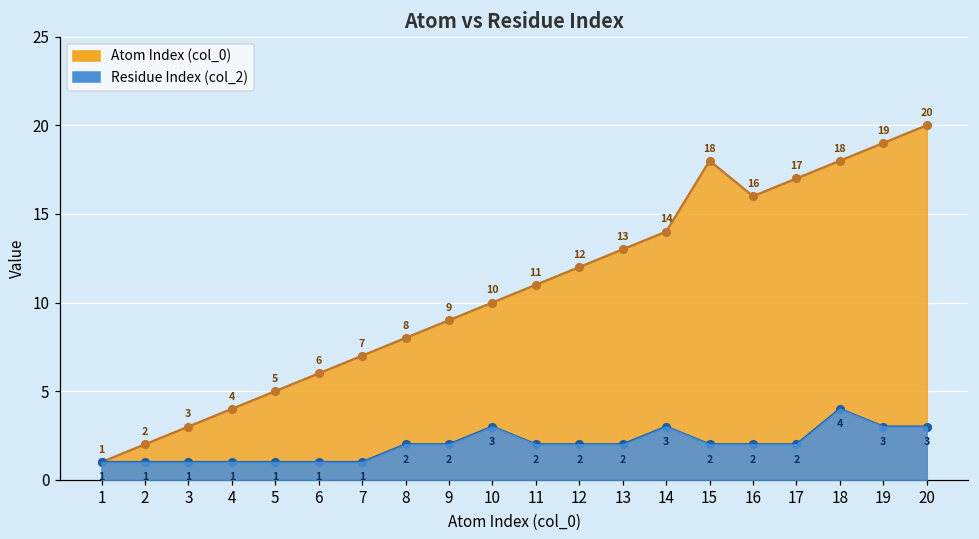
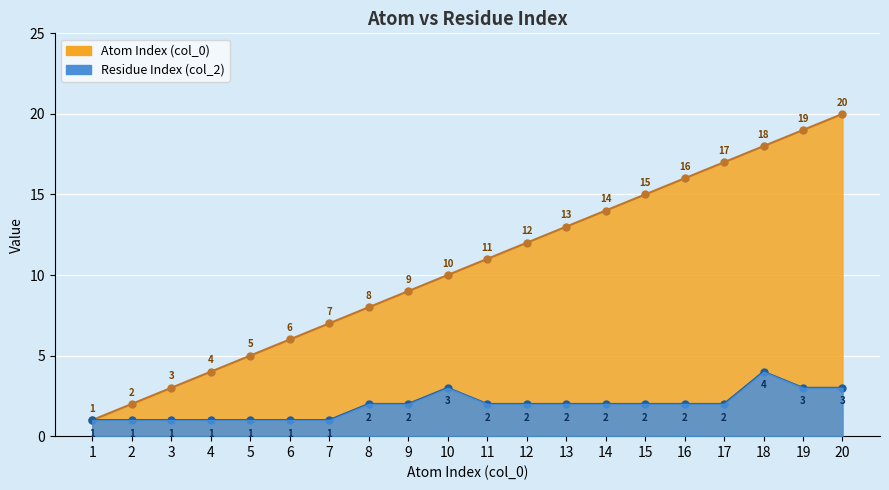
Residue Index (col_2), 14: 3 -> 2
Atom Index (col_0), 15: 18 -> 15
